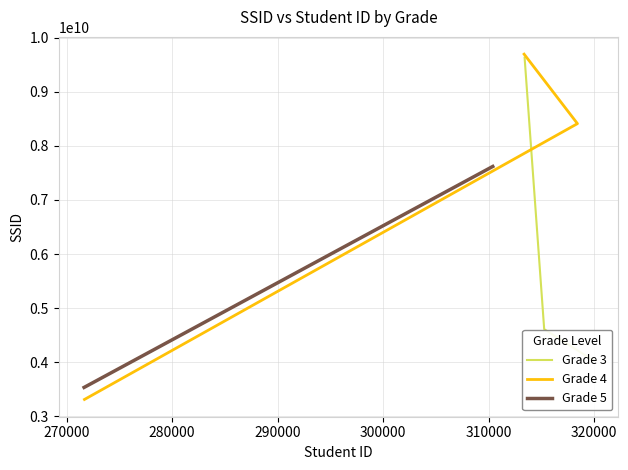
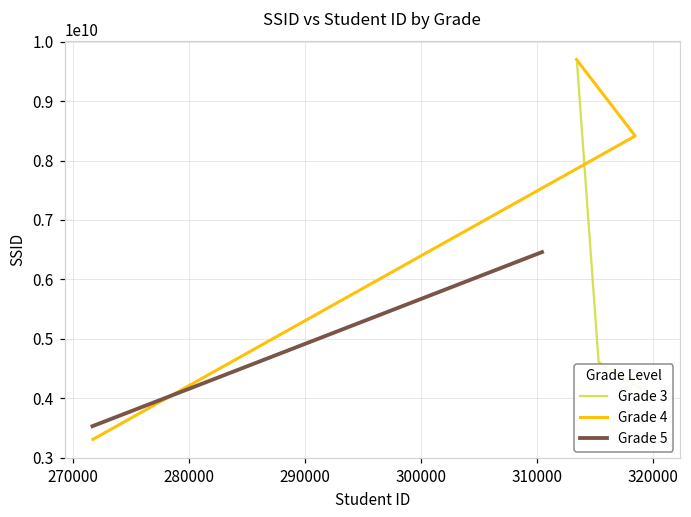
Grade 5, 310000: 7600000000 -> 6500000000
